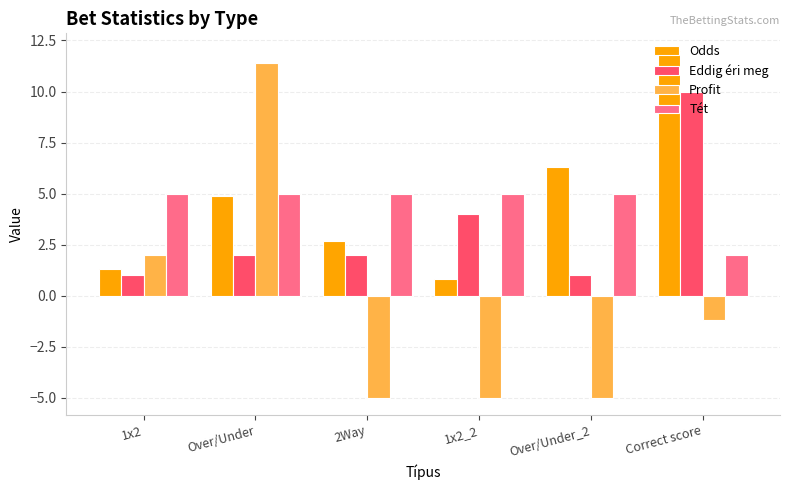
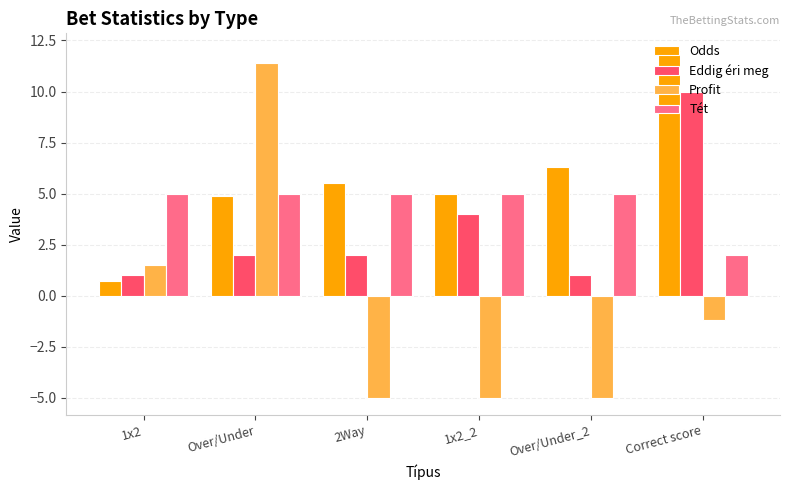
Odds, 1x2: 1.3 -> 0.7
Profit, 1x2: 2.0 -> 1.5
Odds, 2Way: 2.7 -> 5.5
Odds, 1x2_2: 0.8 -> 5.0
